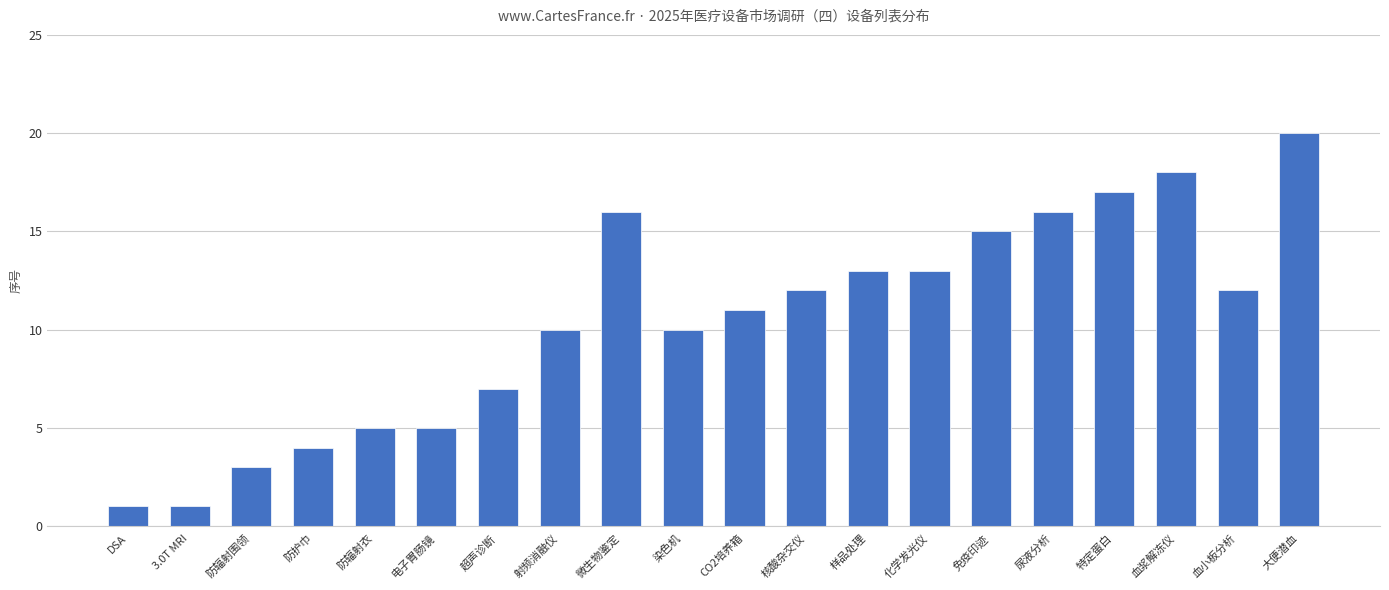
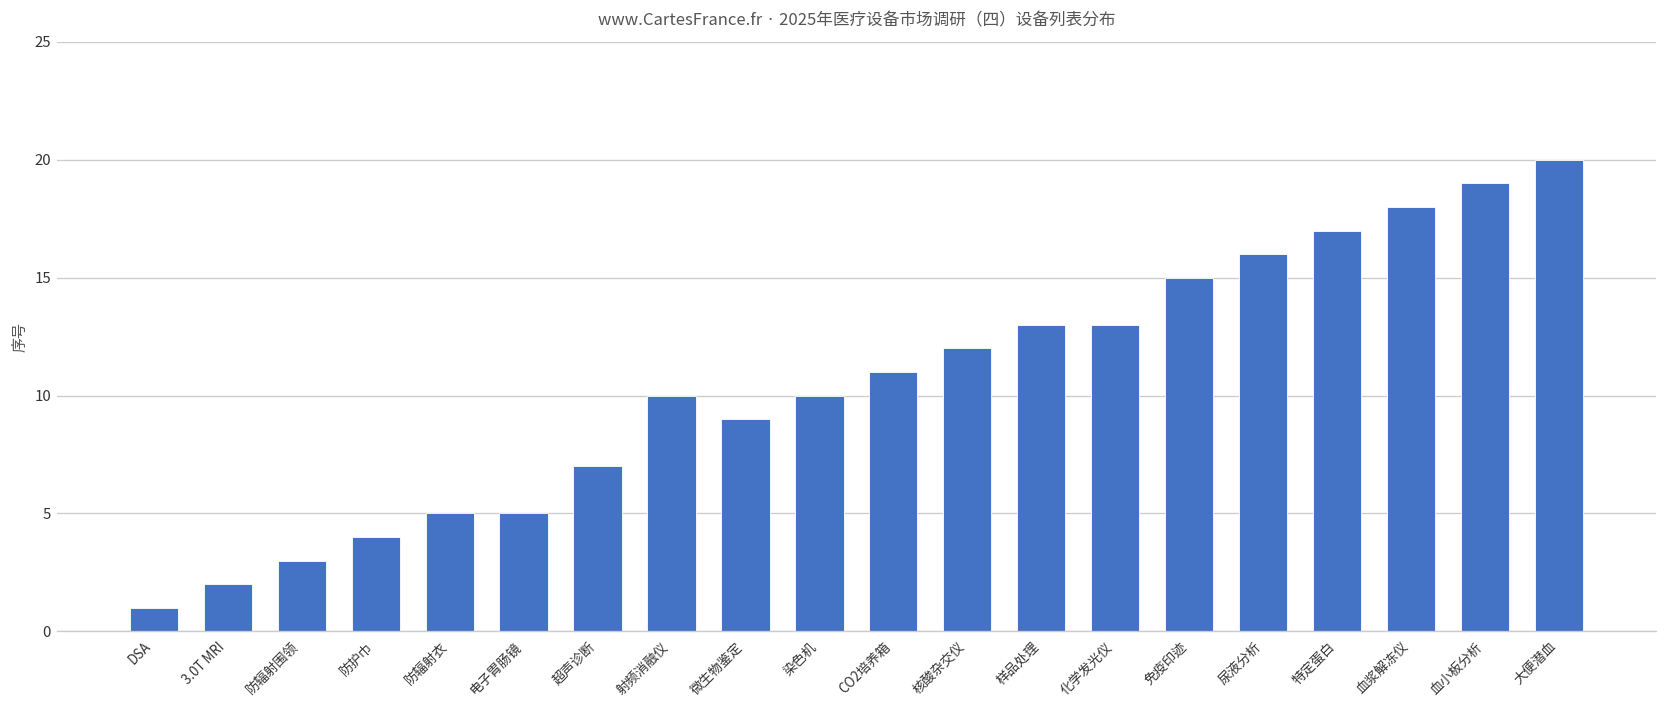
3.0T MRI: 1 -> 2
微生物鉴定: 16 -> 9
血小板分析: 12 -> 19
